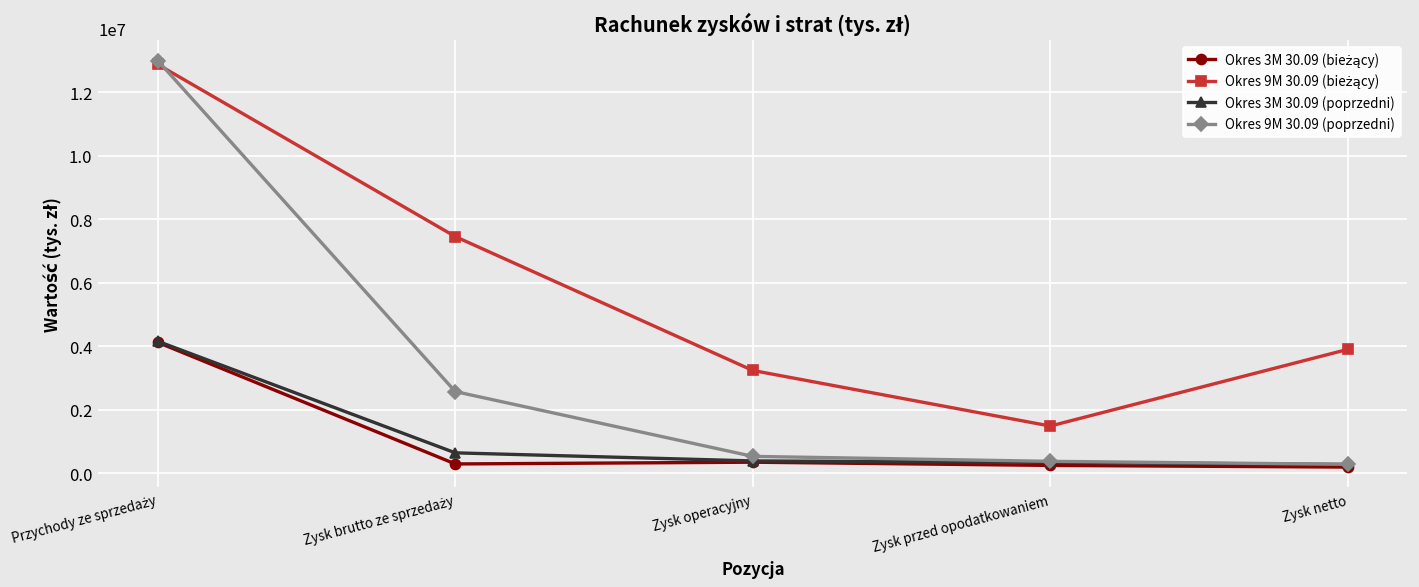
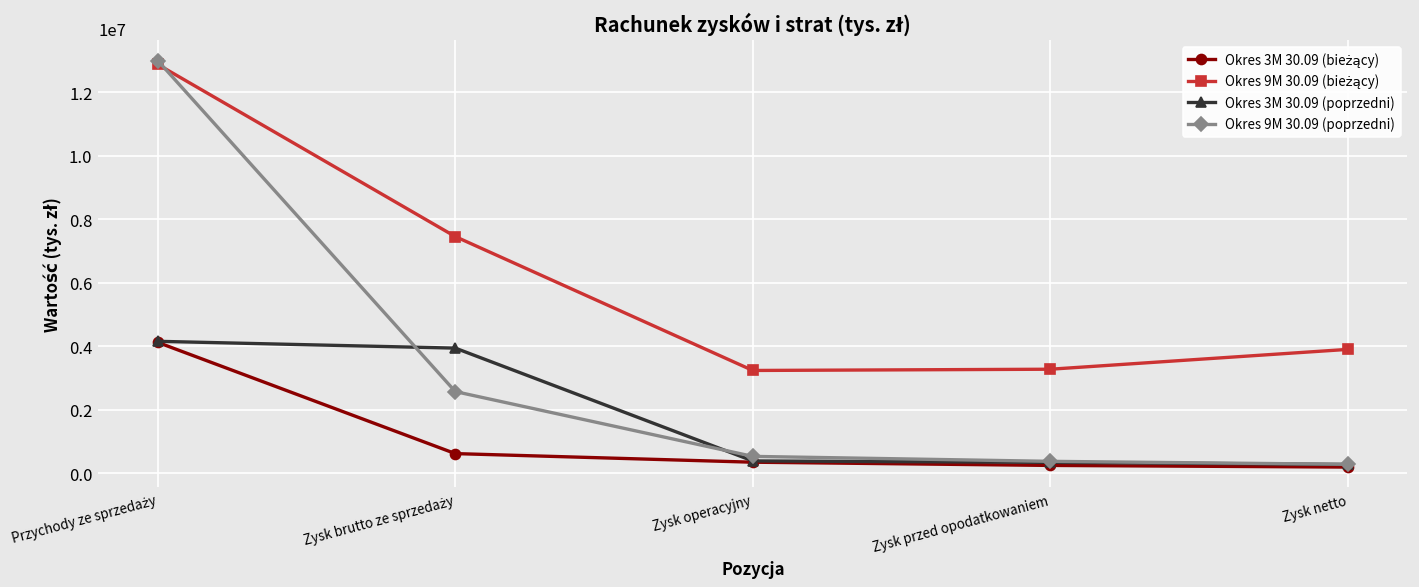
Okres 3M 30.09 (bieżący), Zysk brutto ze sprzedaży: 300000 -> 600000
Okres 3M 30.09 (poprzedni), Zysk brutto ze sprzedaży: 600000 -> 3900000
Okres 9M 30.09 (bieżący), Zysk przed opodatkowaniem: 1500000 -> 3300000
